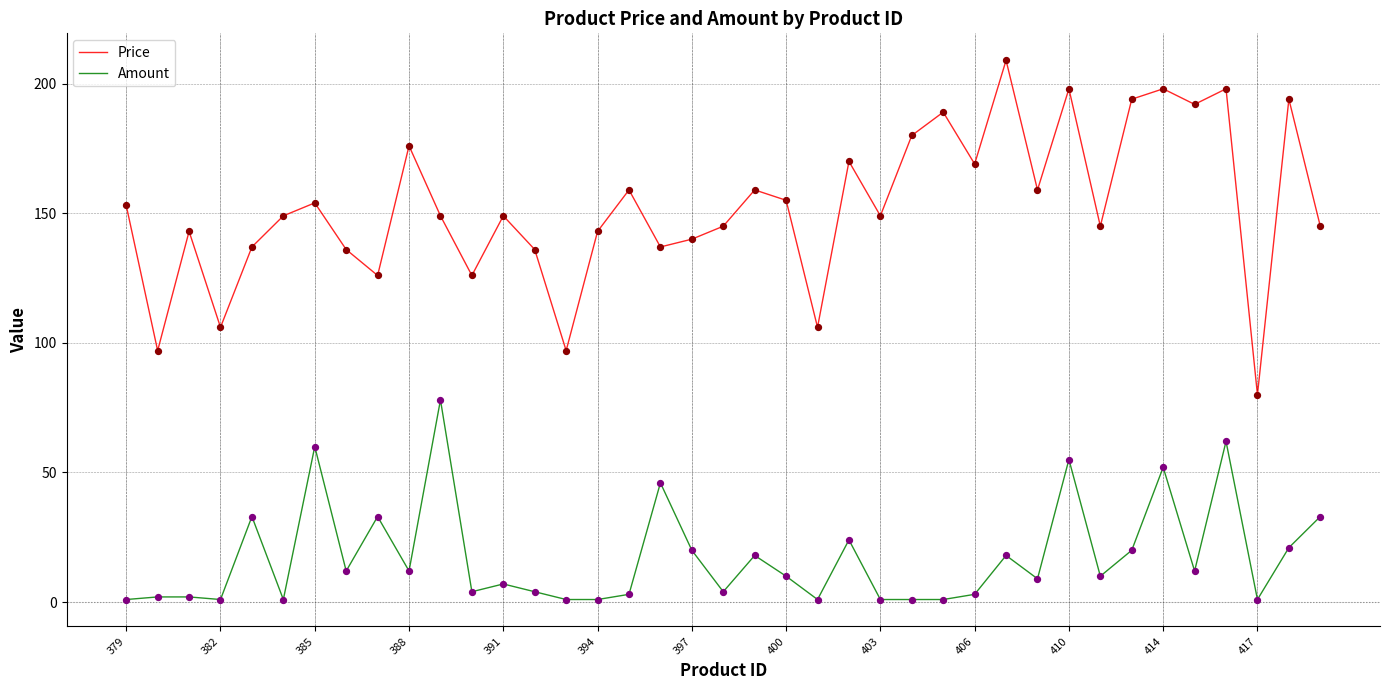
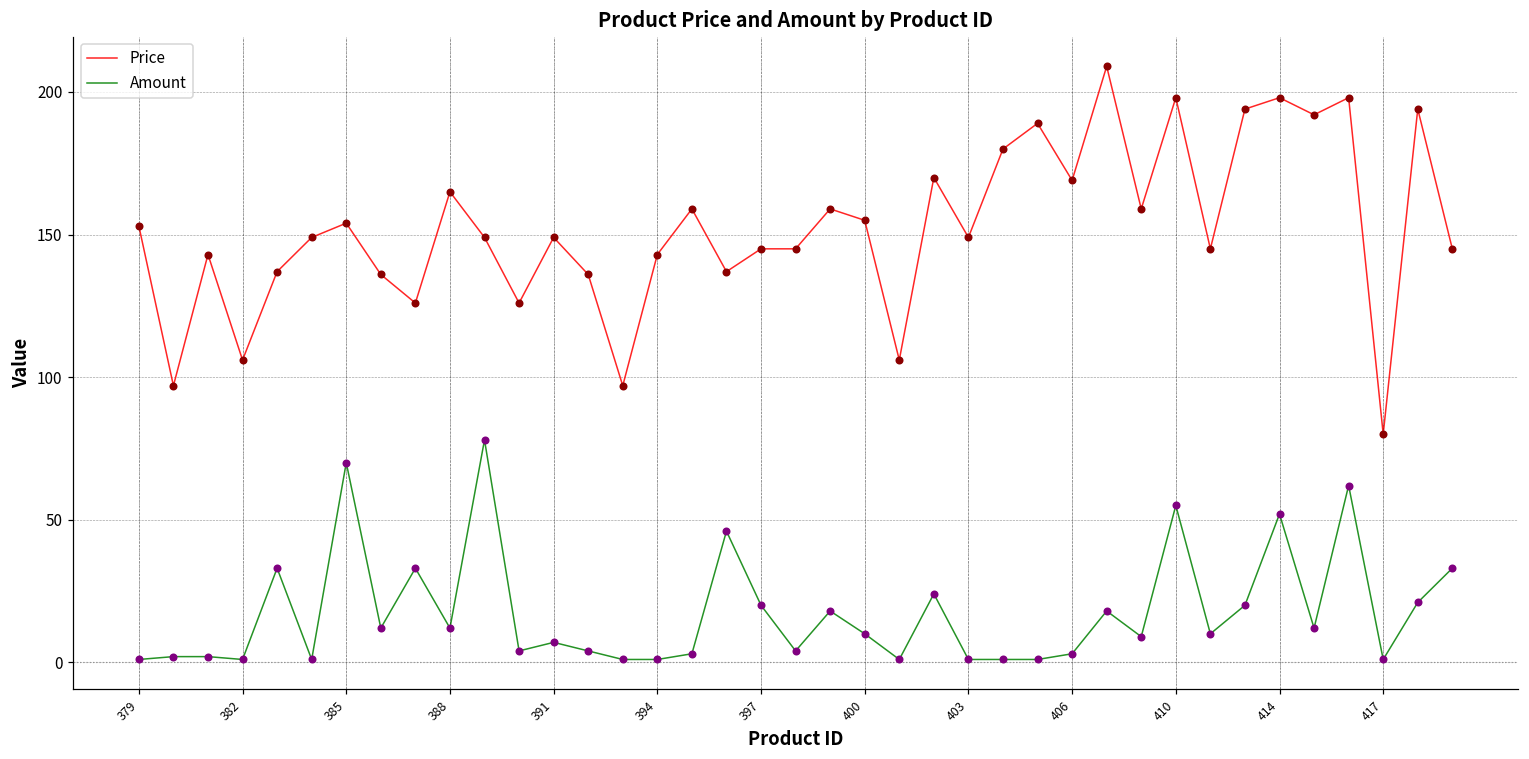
Amount, 385: 60 -> 70
Price, 388: 176 -> 165
Price, 397: 140 -> 145
